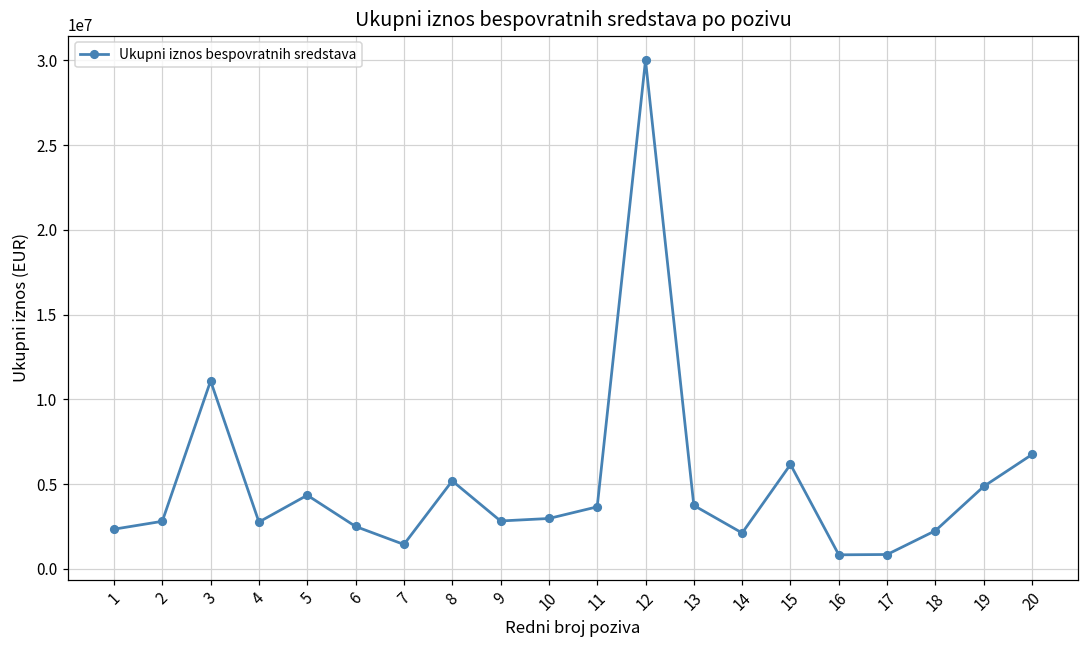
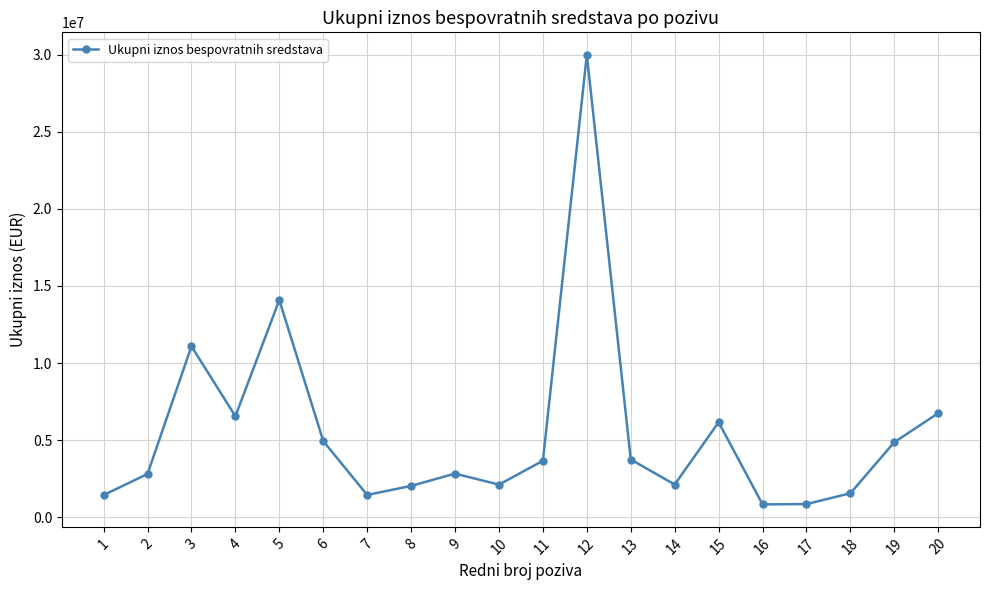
1: 2300000 -> 1400000
4: 2800000 -> 6500000
5: 4300000 -> 14100000
6: 2500000 -> 4900000
8: 5200000 -> 2000000
10: 3000000 -> 2100000
18: 2300000 -> 1500000
